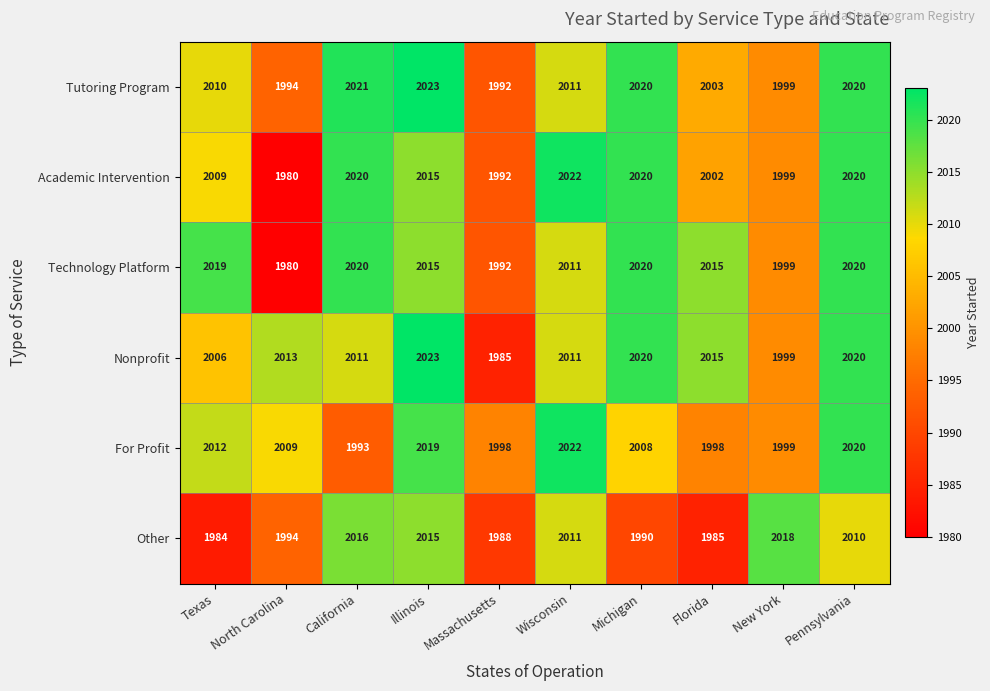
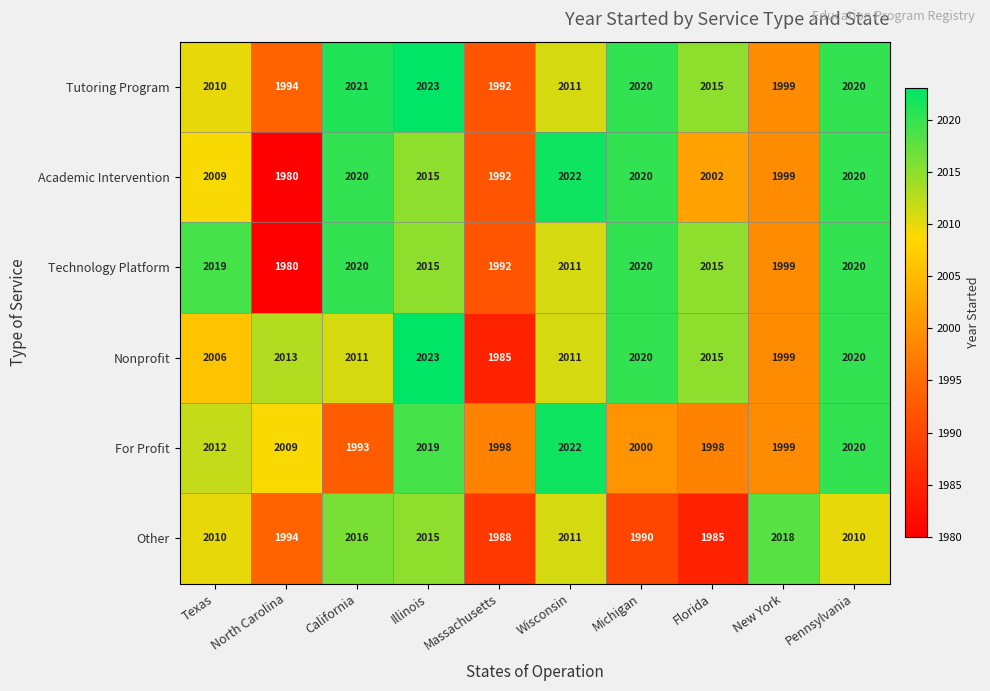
Tutoring Program, Florida: 2003 -> 2015
For Profit, Michigan: 2008 -> 2000
Other, Texas: 1984 -> 2010
